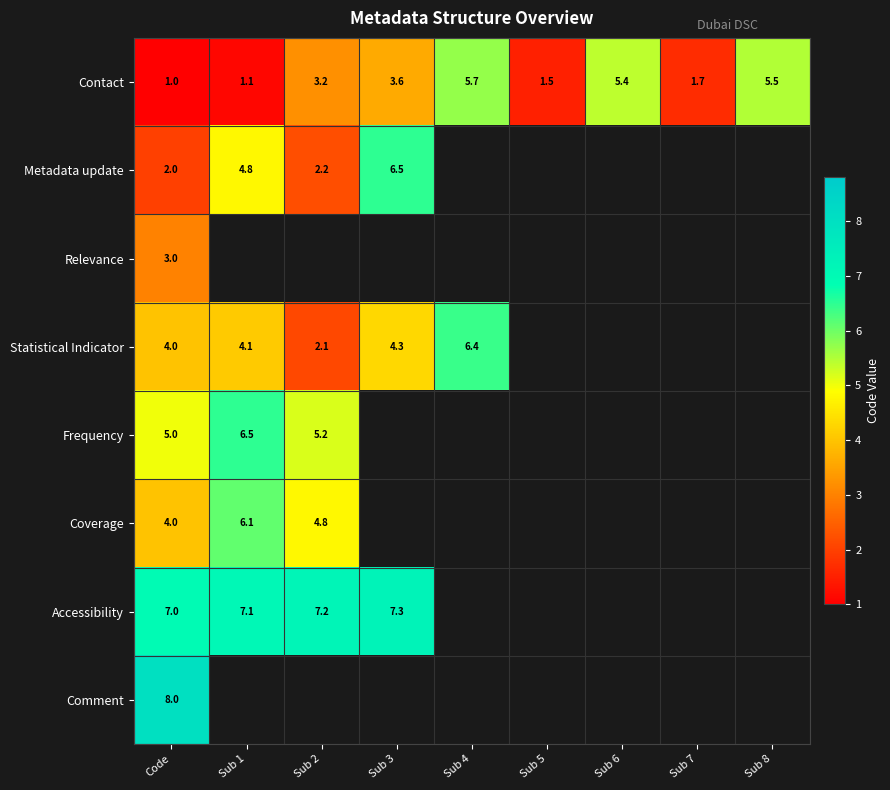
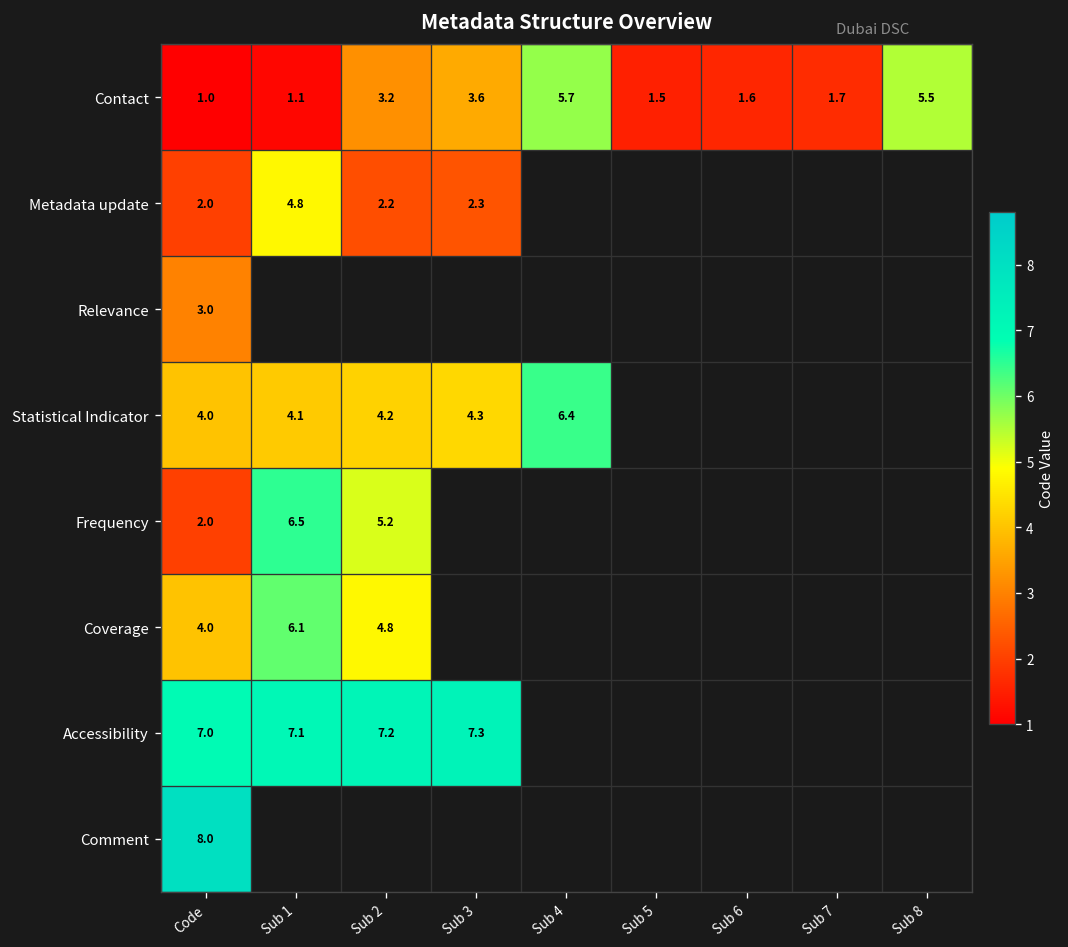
Contact, Sub 6: 5.4 -> 1.6
Metadata update, Sub 3: 6.5 -> 2.3
Statistical Indicator, Sub 2: 2.1 -> 4.2
Frequency, Code: 5.0 -> 2.0
